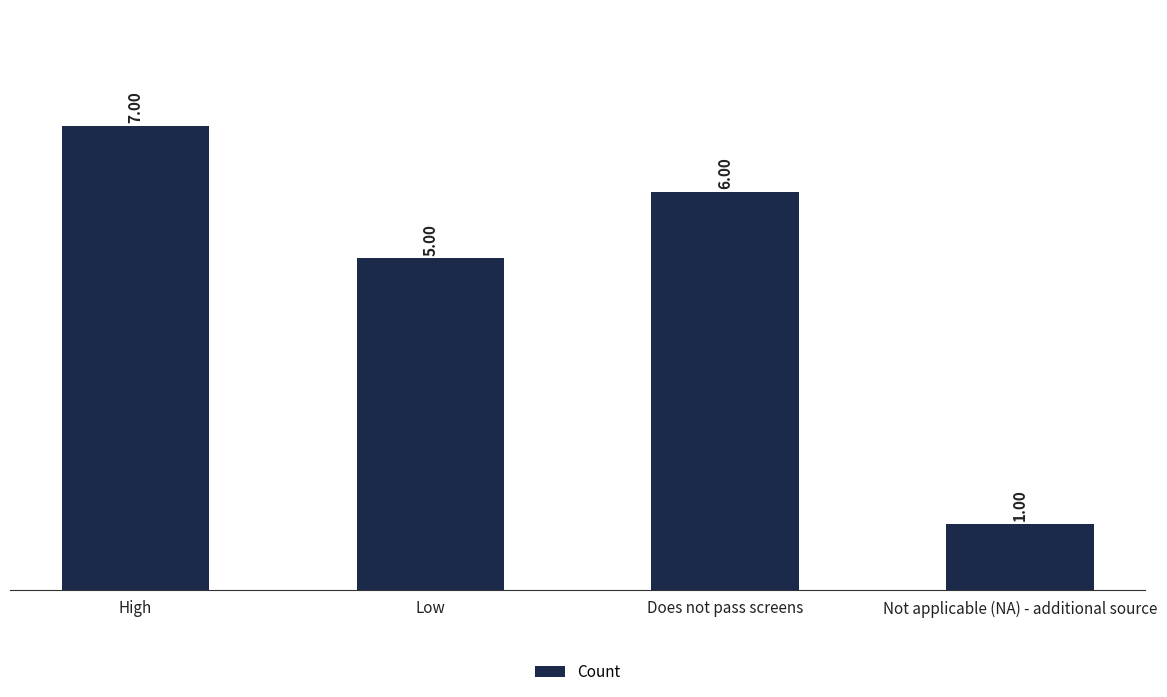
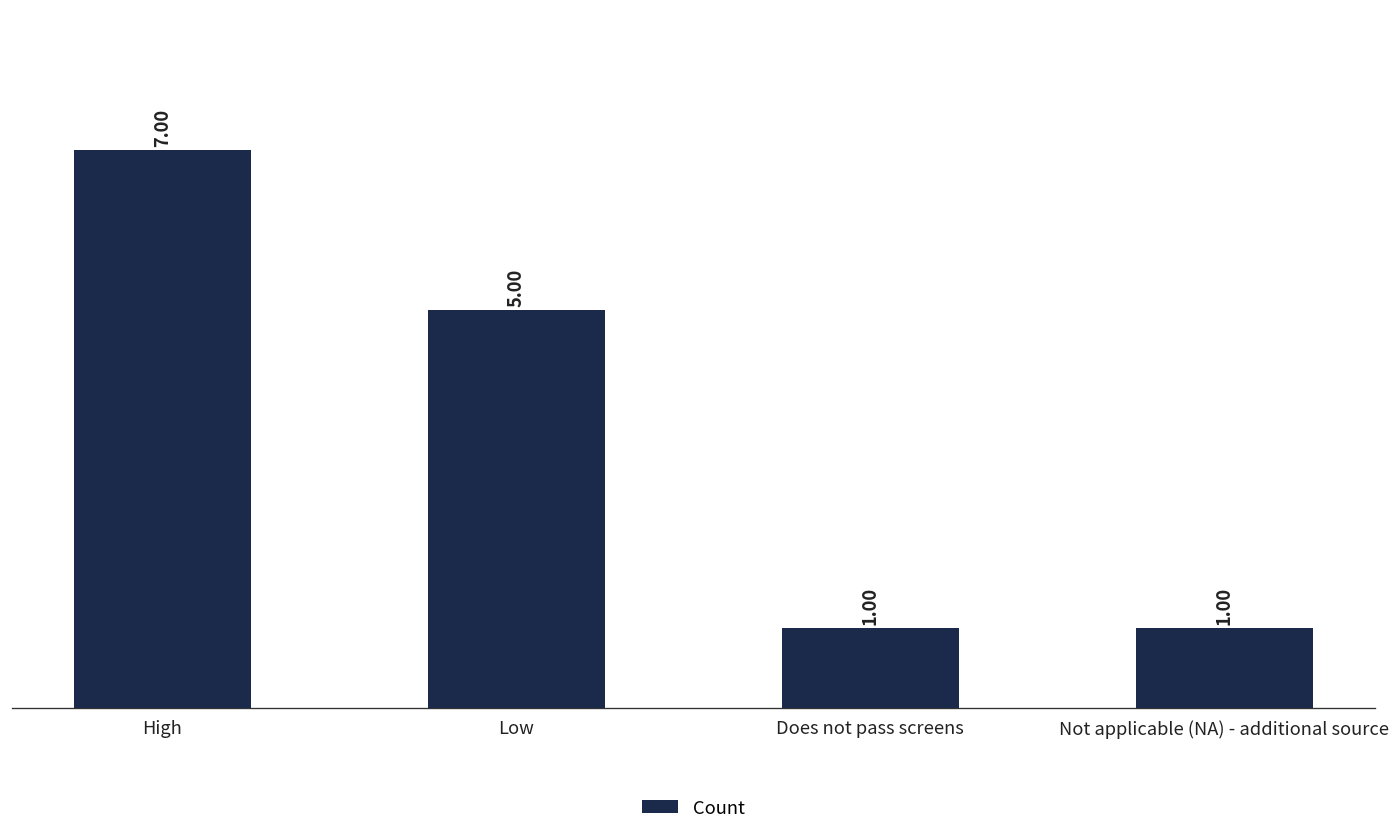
Does not pass screens: 6.00 -> 1.00
